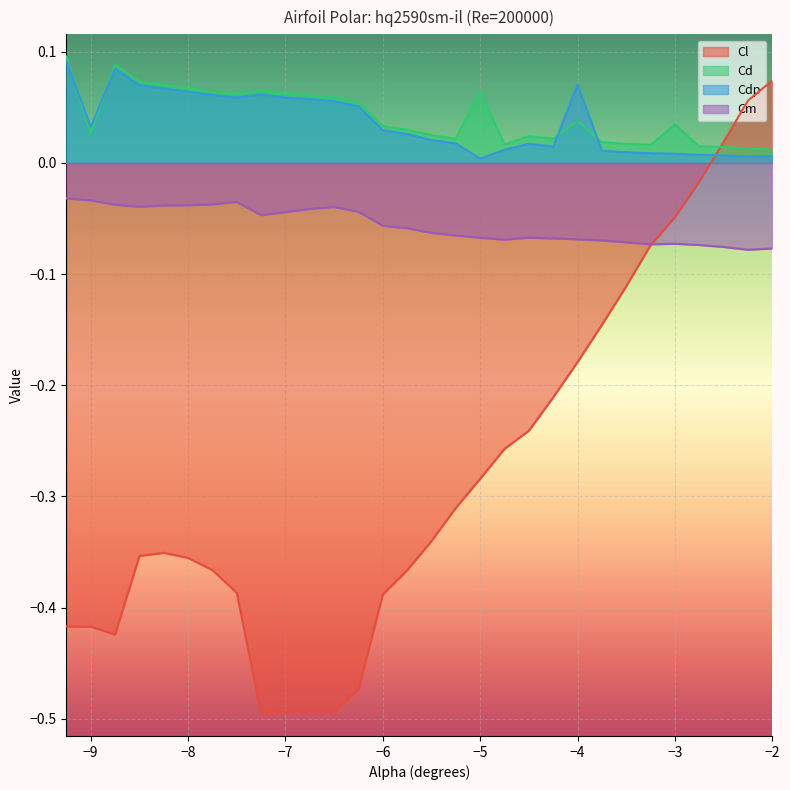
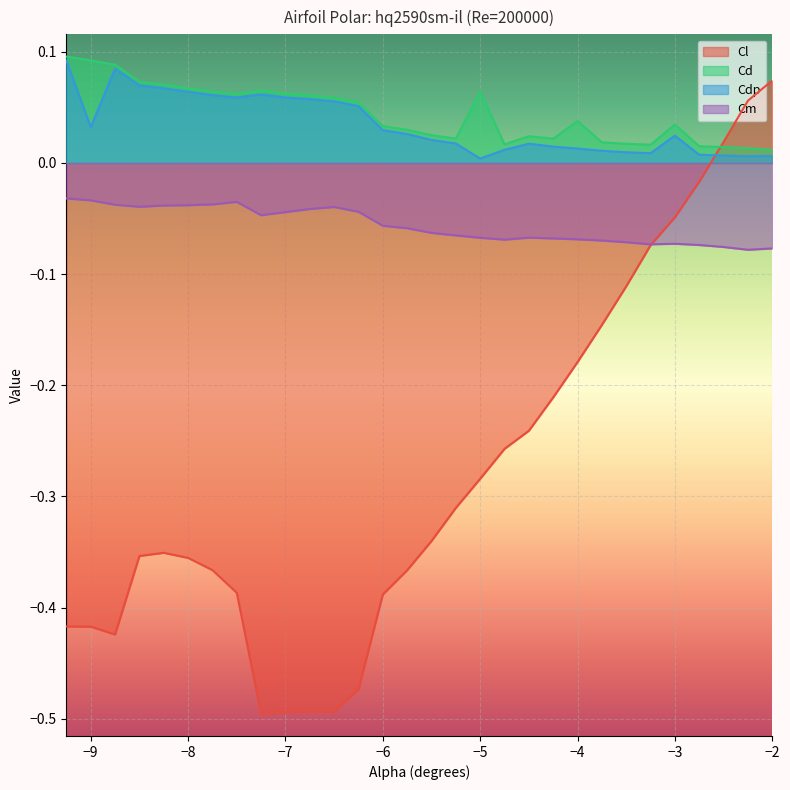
Cd, −9: 0.026 -> 0.092
Cdp, −4: 0.070 -> 0.013
Cdp, −3: 0.008 -> 0.025
